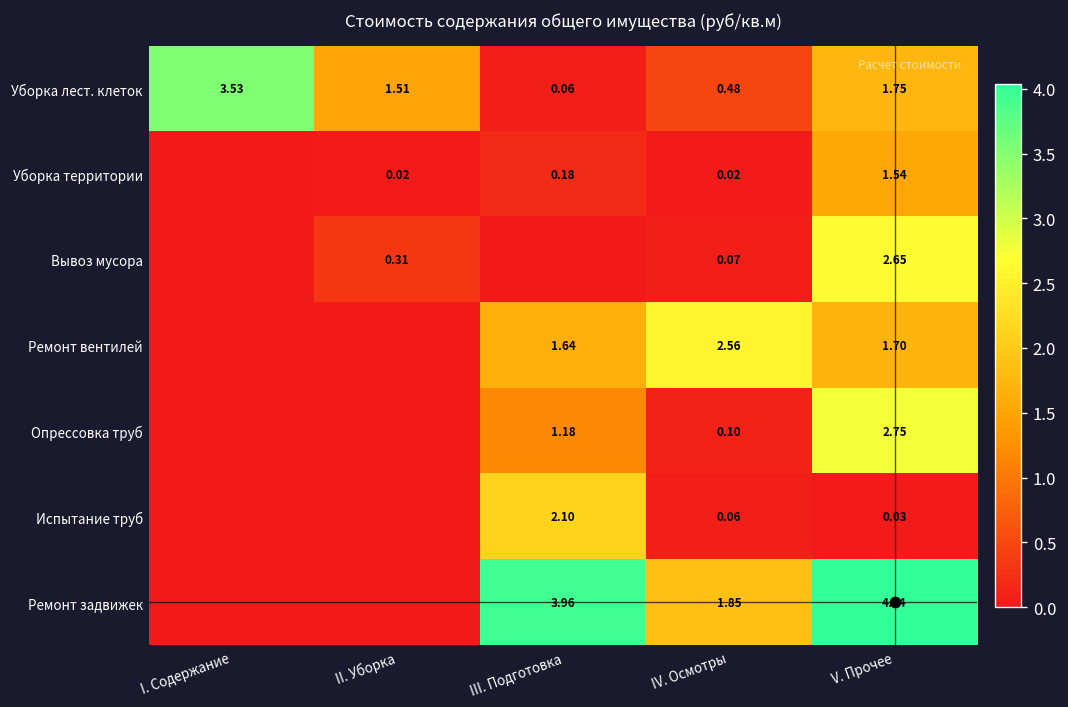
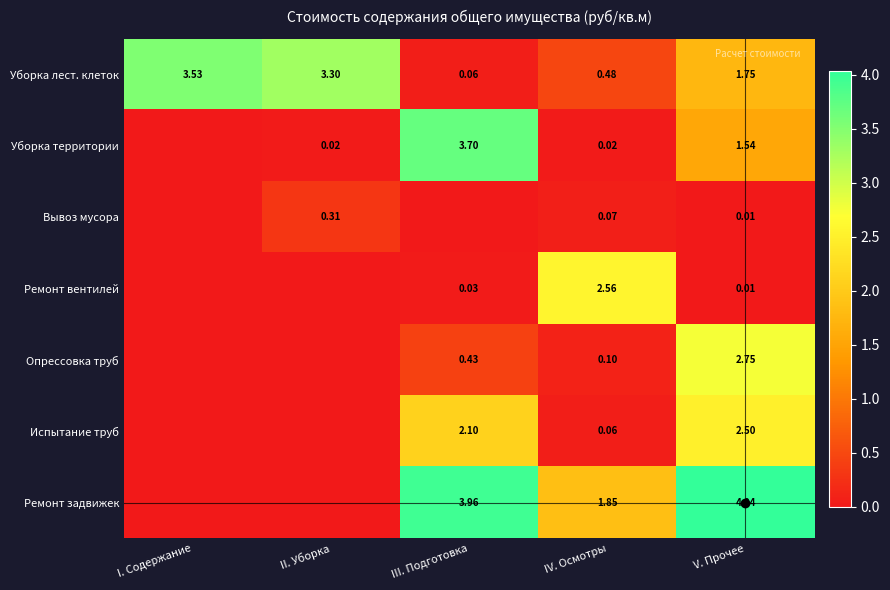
Уборка лест. клеток, II. Уборка: 1.51 -> 3.30
Уборка территории, III. Подготовка: 0.18 -> 3.70
Вывоз мусора, V. Прочее: 2.65 -> 0.01
Ремонт вентилей, III. Подготовка: 1.64 -> 0.03
Ремонт вентилей, V. Прочее: 1.70 -> 0.01
Опрессовка труб, III. Подготовка: 1.18 -> 0.43
Испытание труб, V. Прочее: 0.03 -> 2.50
